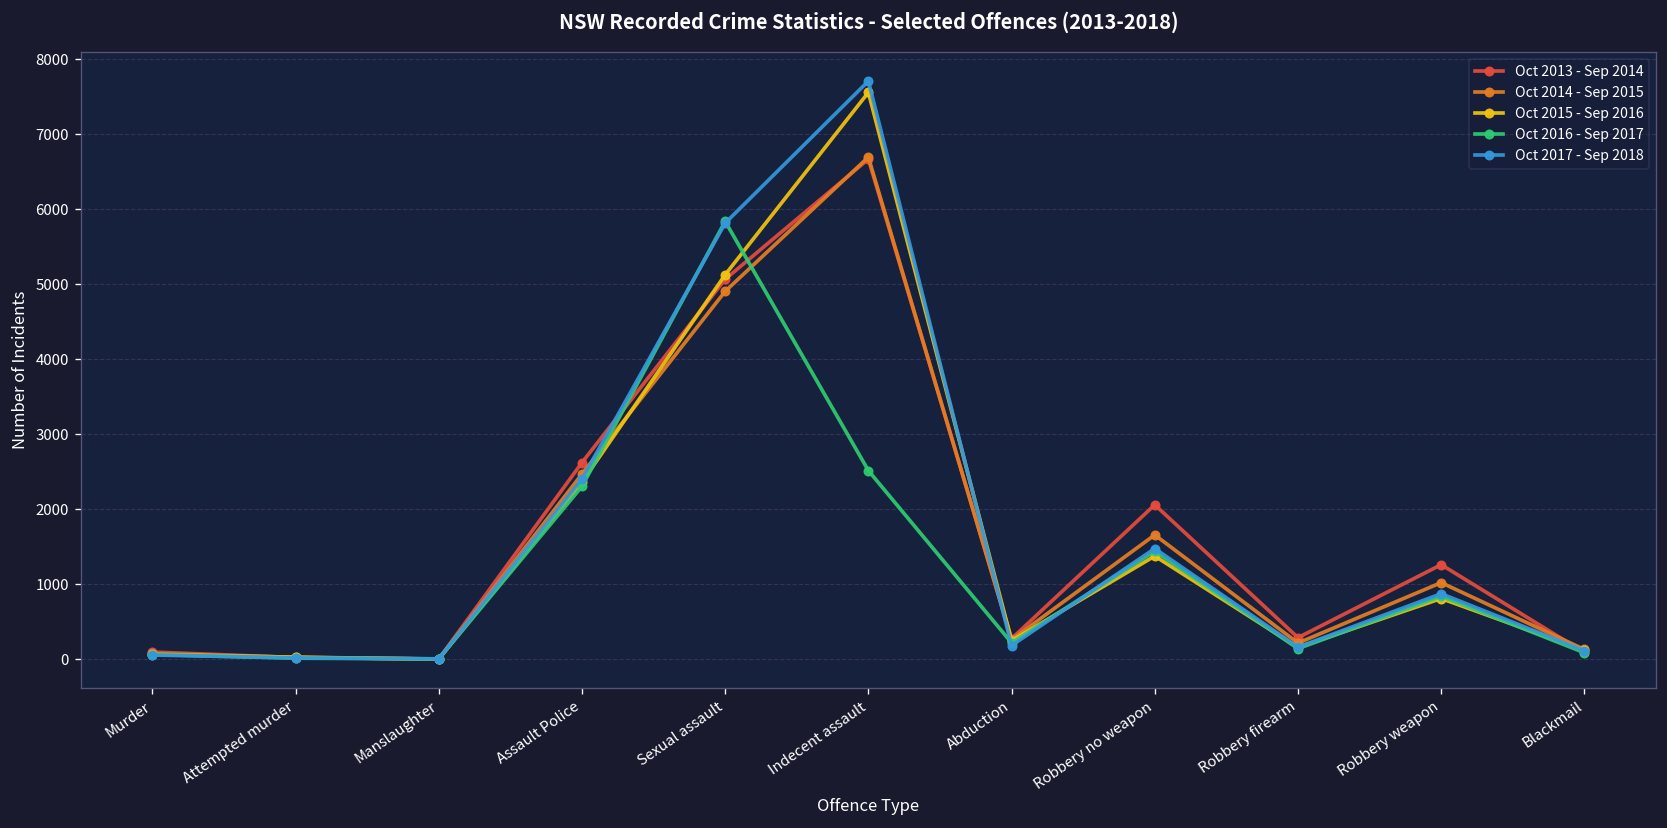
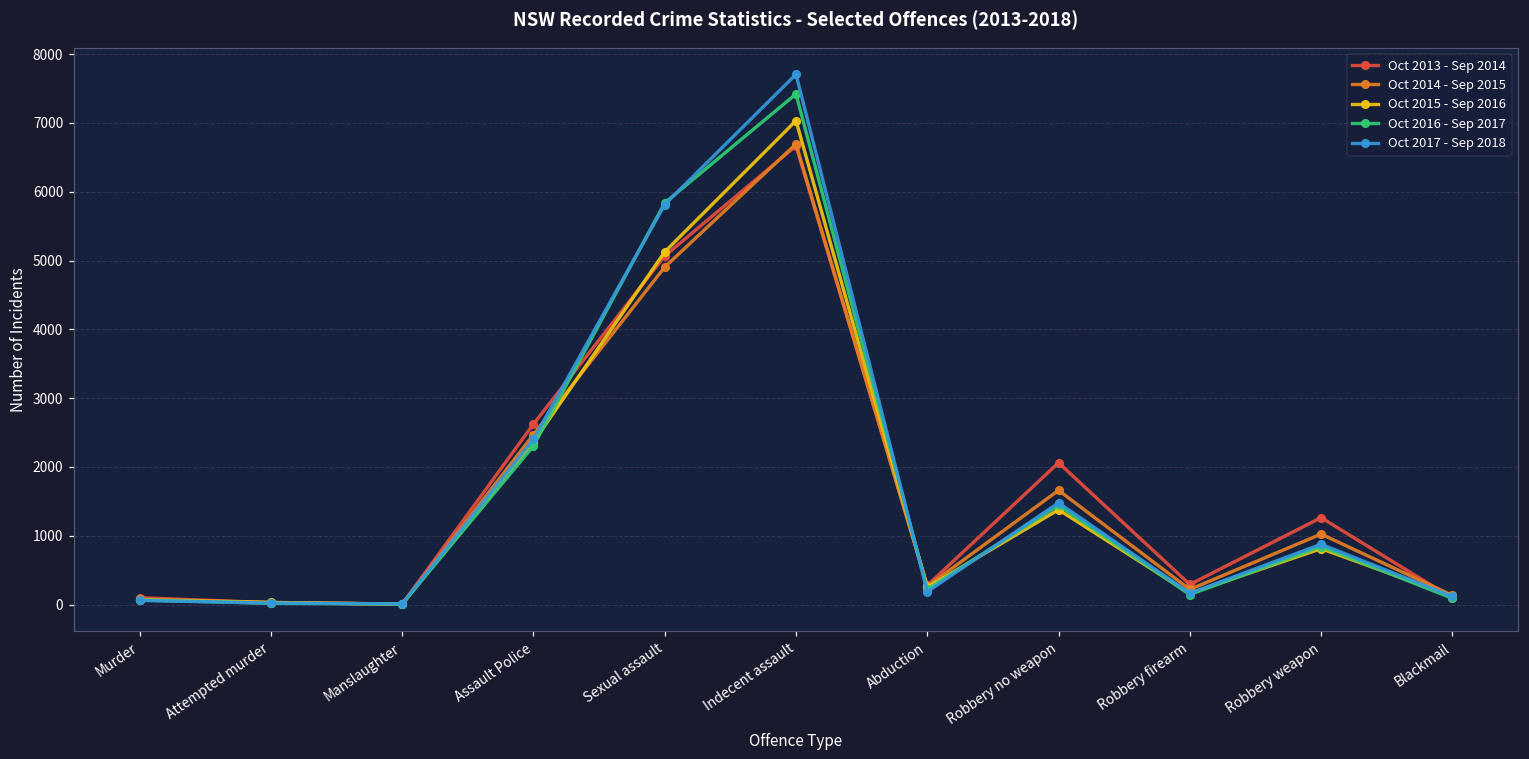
Oct 2015 - Sep 2016, Indecent assault: 7600 -> 7000
Oct 2016 - Sep 2017, Indecent assault: 2500 -> 7400
